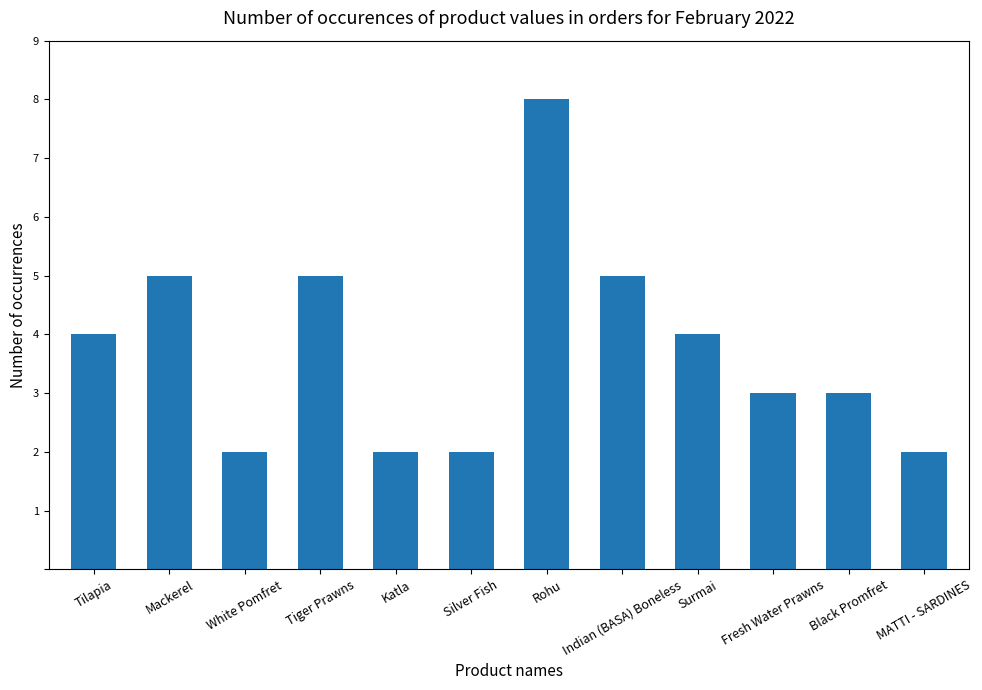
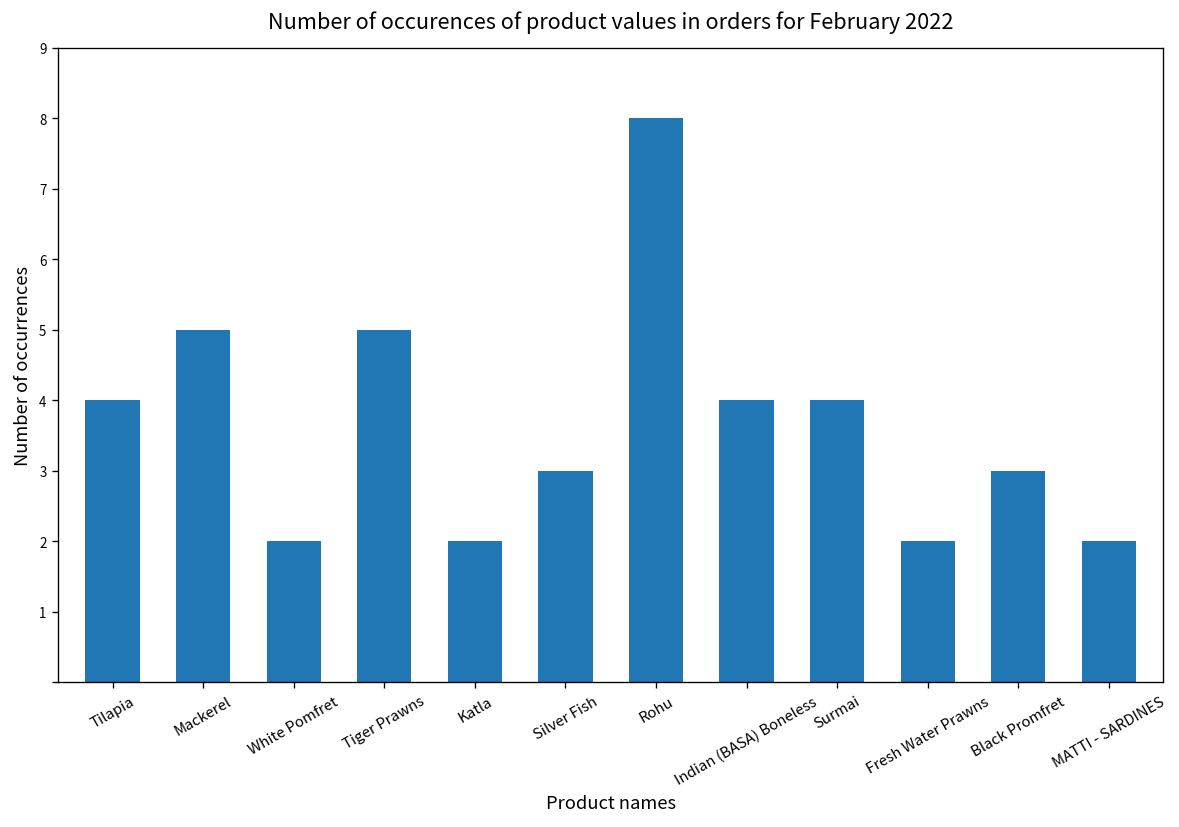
Silver Fish: 2 -> 3
Indian (BASA) Boneless: 5 -> 4
Fresh Water Prawns: 3 -> 2
